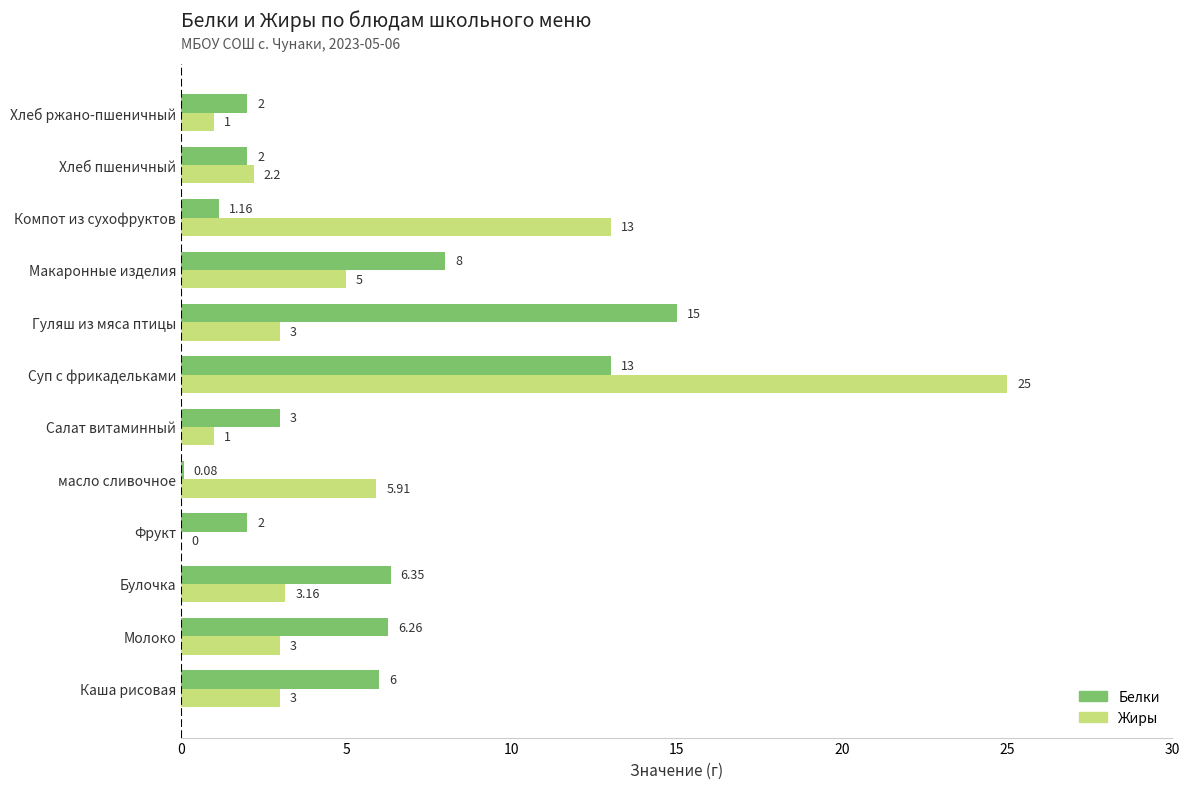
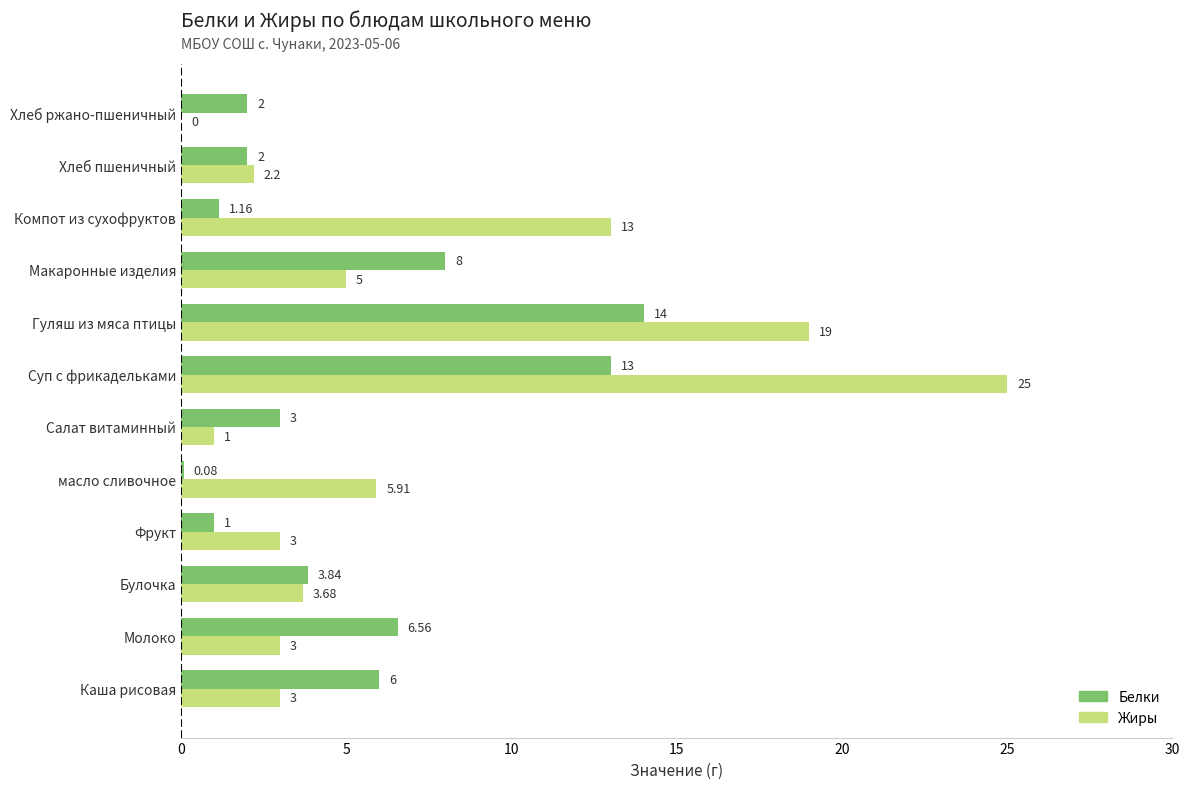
Жиры, Хлеб ржано-пшеничный: 1 -> 0
Белки, Гуляш из мяса птицы: 15 -> 14
Жиры, Гуляш из мяса птицы: 3 -> 19
Белки, Фрукт: 2 -> 1
Жиры, Фрукт: 0 -> 3
Белки, Булочка: 6.35 -> 3.84
Жиры, Булочка: 3.16 -> 3.68
Белки, Молоко: 6.26 -> 6.56
